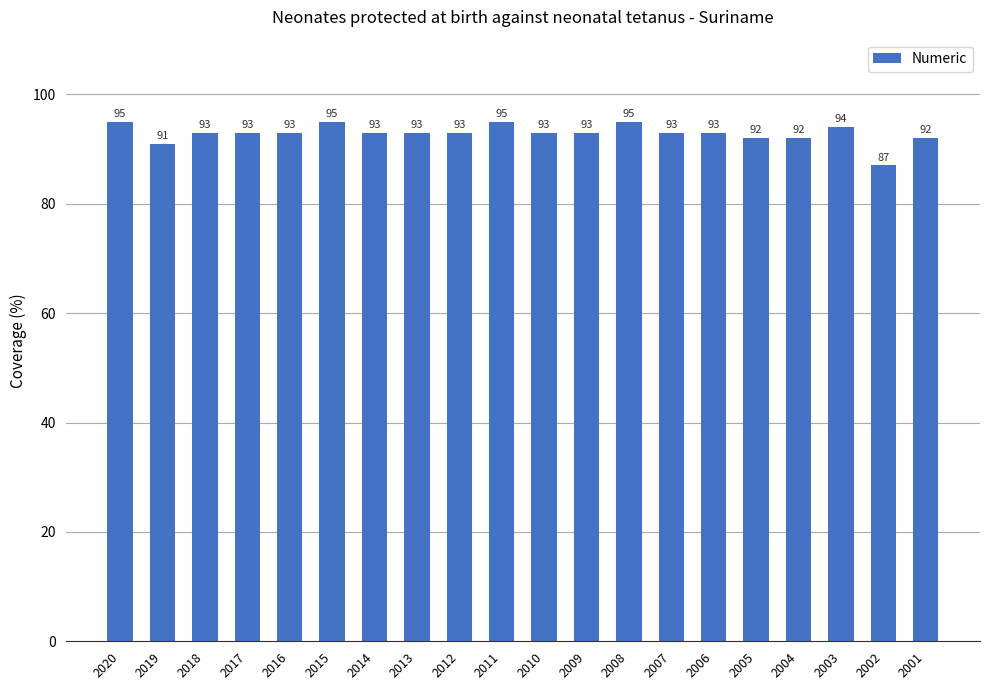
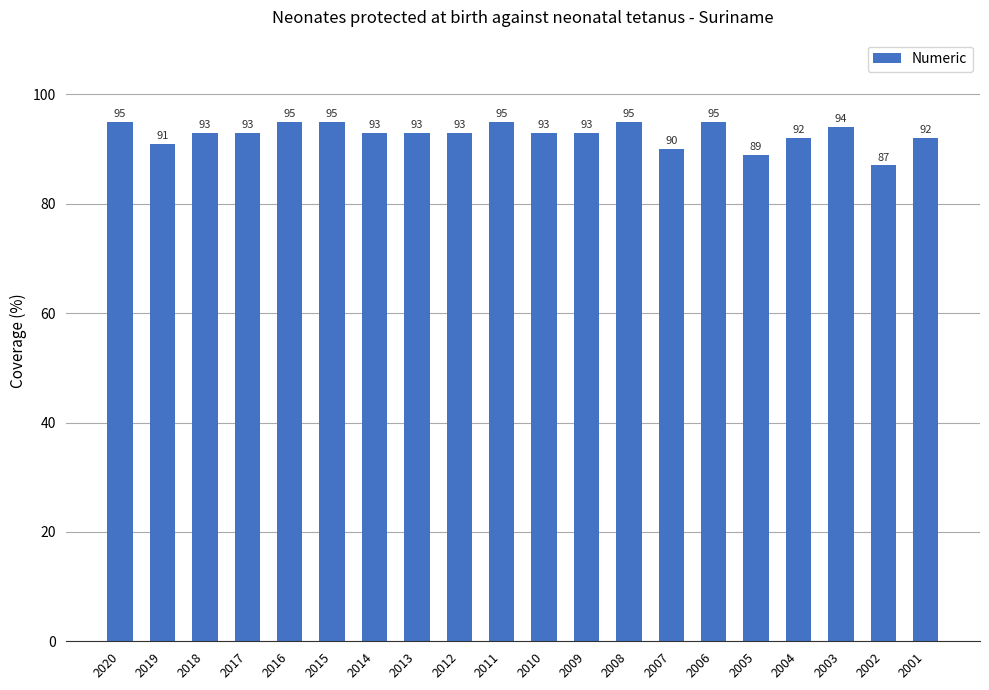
2016: 93 -> 95
2007: 93 -> 90
2006: 93 -> 95
2005: 92 -> 89
